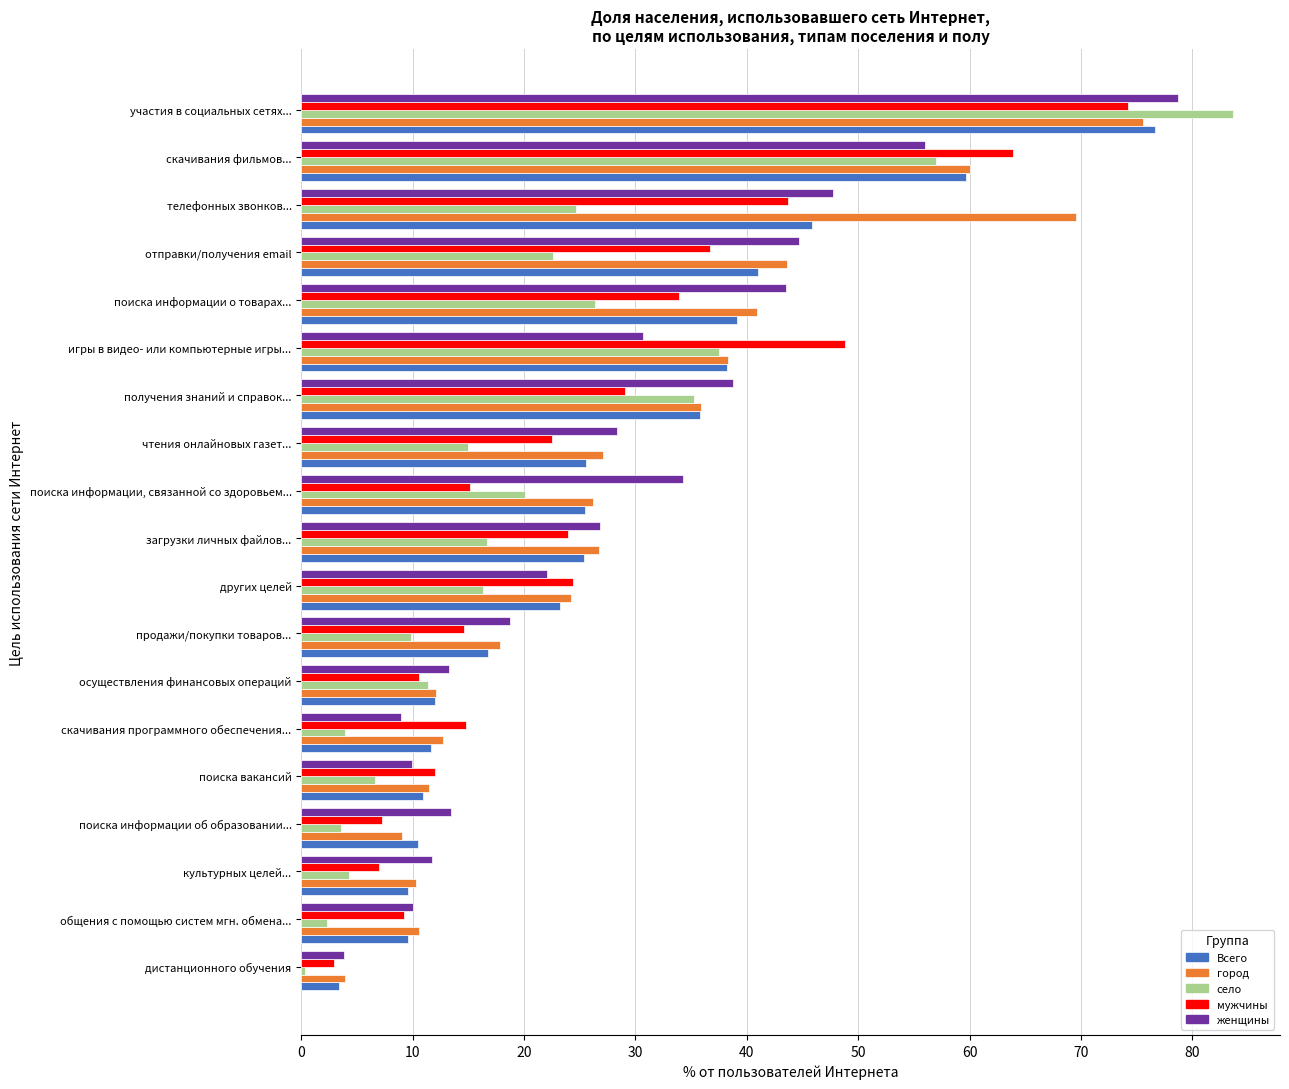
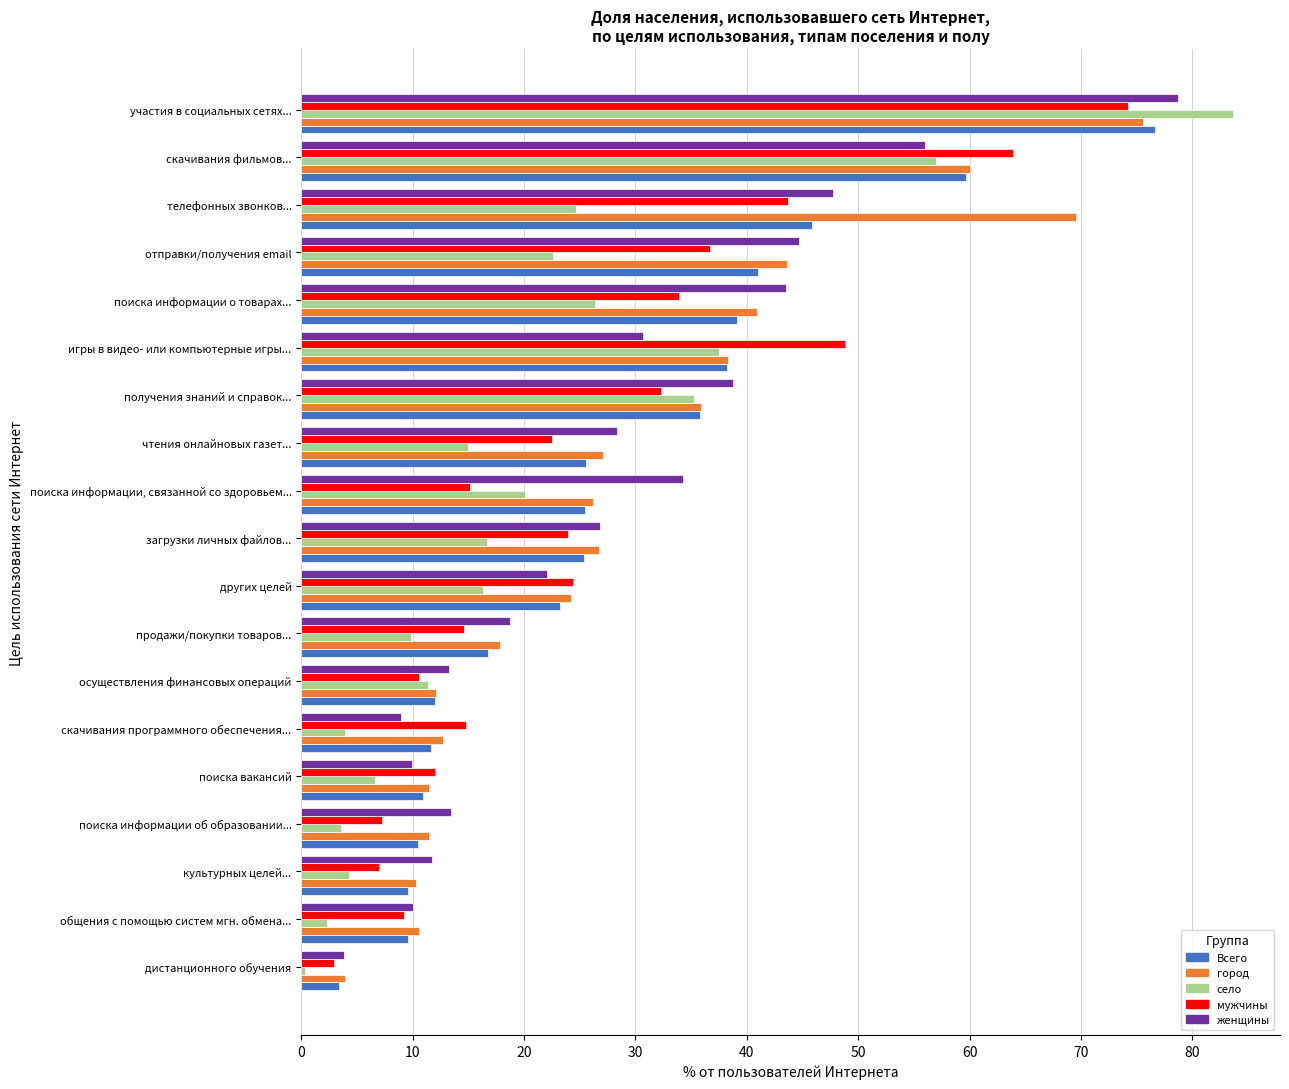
мужчины, получения знаний и справок...: 29.1 -> 32.3
город, поиска информации об образовании...: 9.0 -> 11.5
